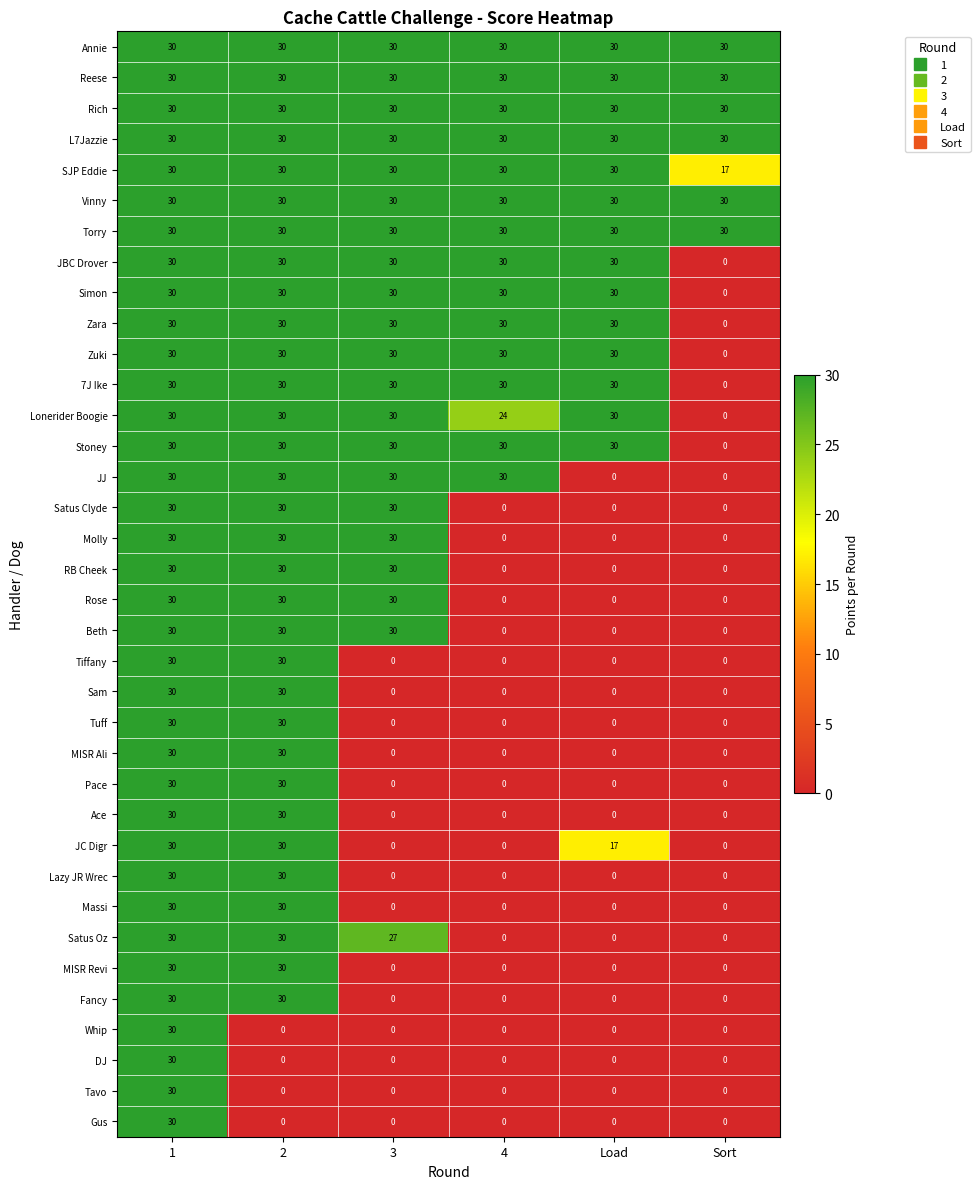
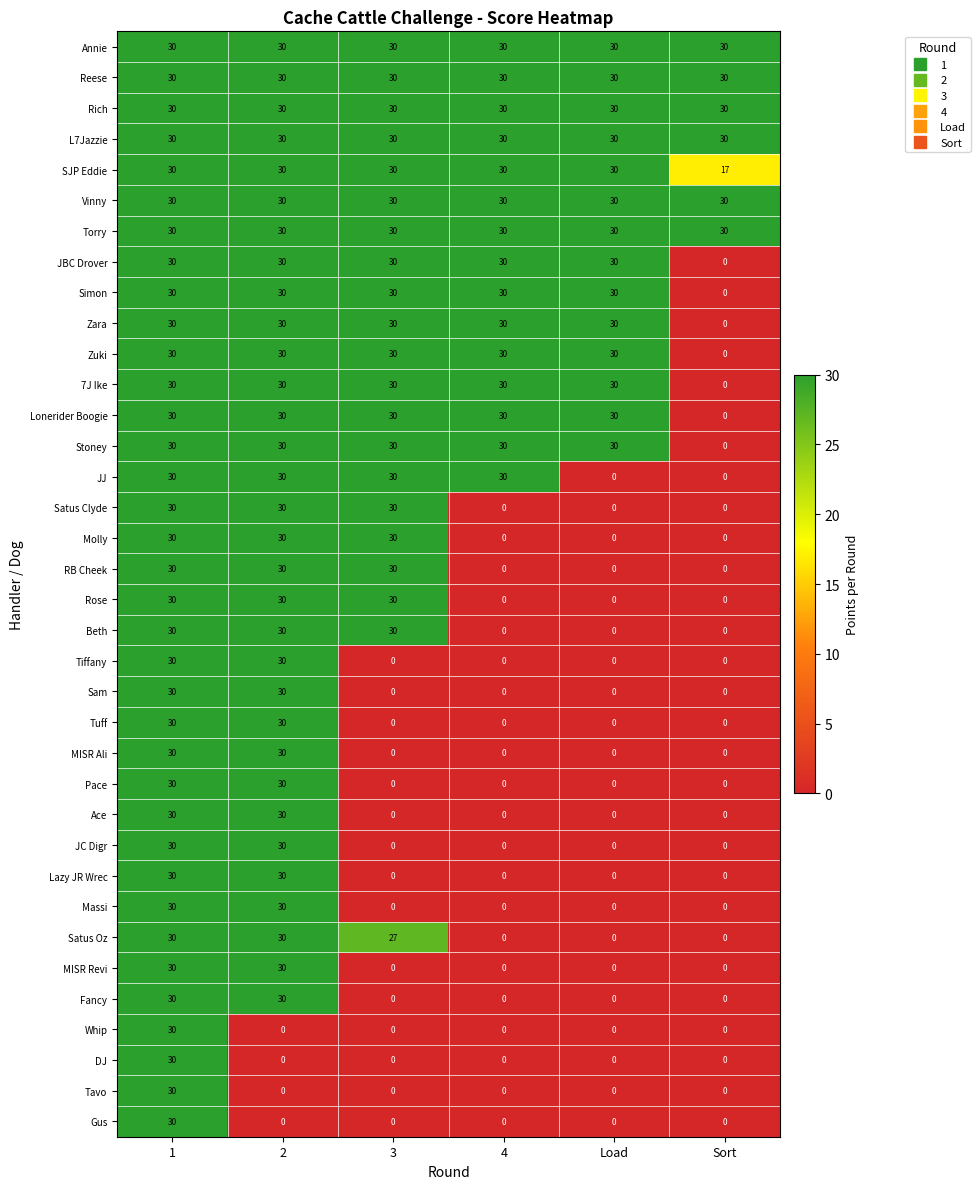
Lonerider Boogie, 4: 24 -> 30
JC Digr, Load: 17 -> 0
